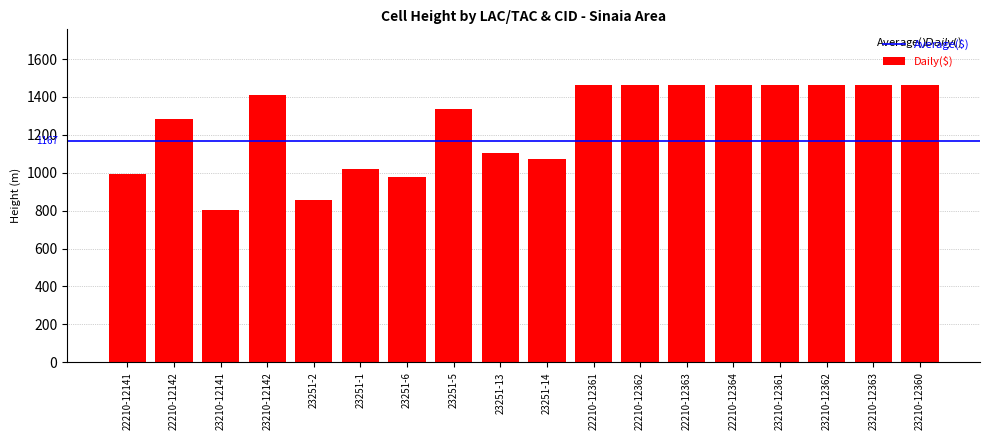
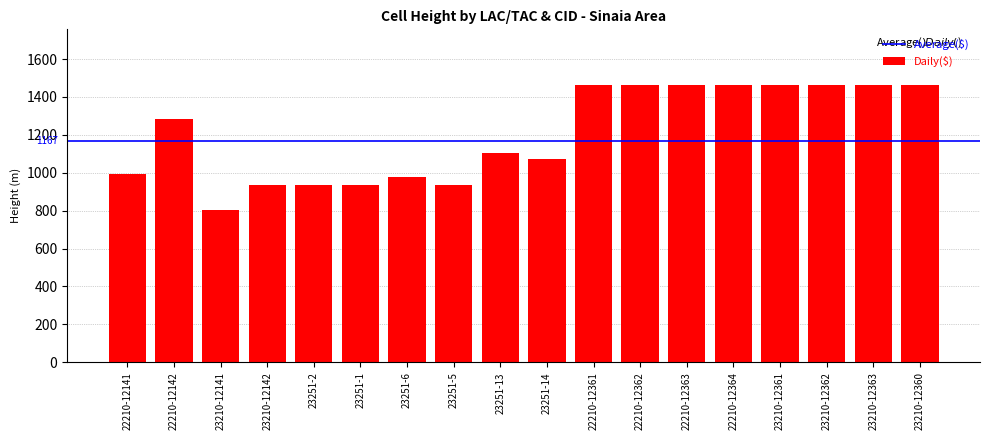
23210-12142: 1410 -> 930
23251-2: 860 -> 930
23251-1: 1020 -> 930
23251-5: 1340 -> 930
